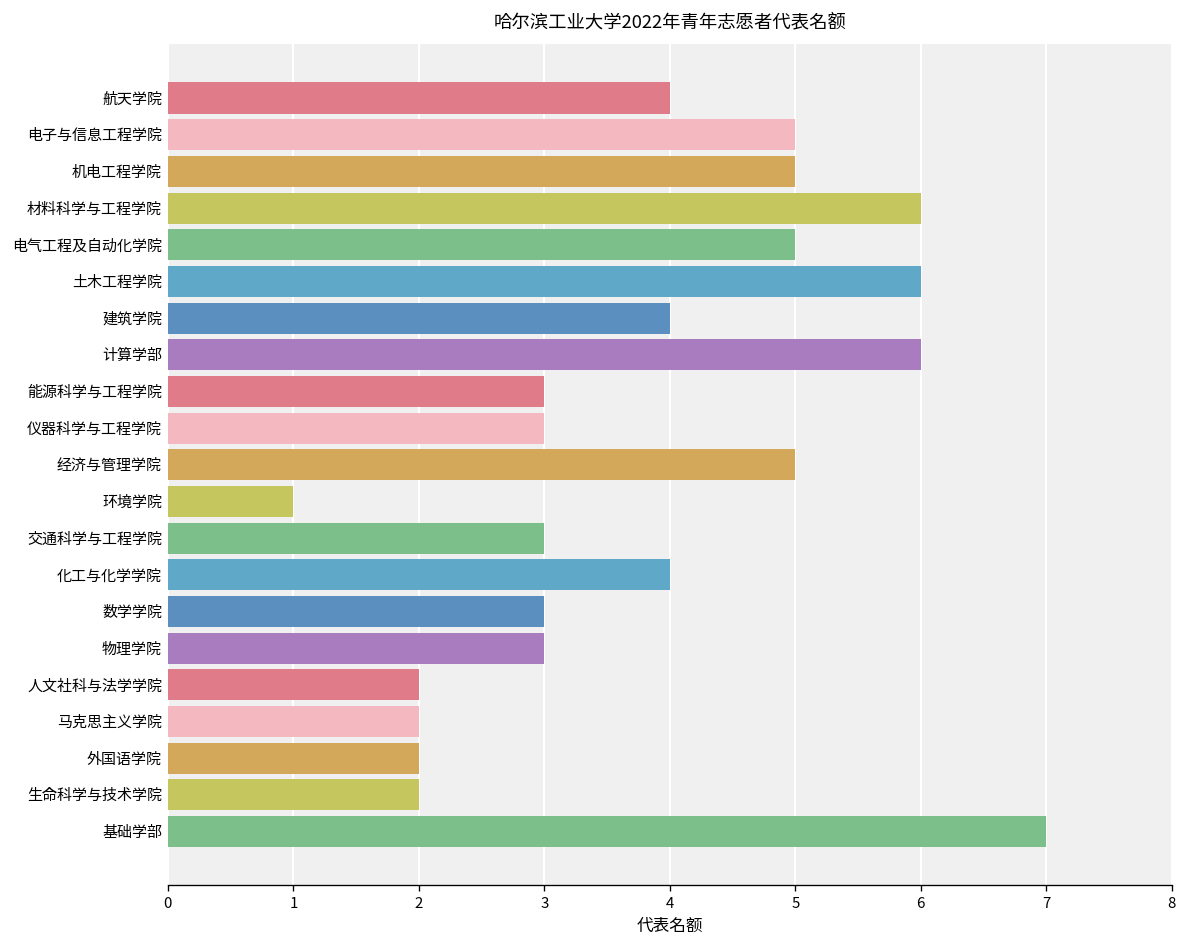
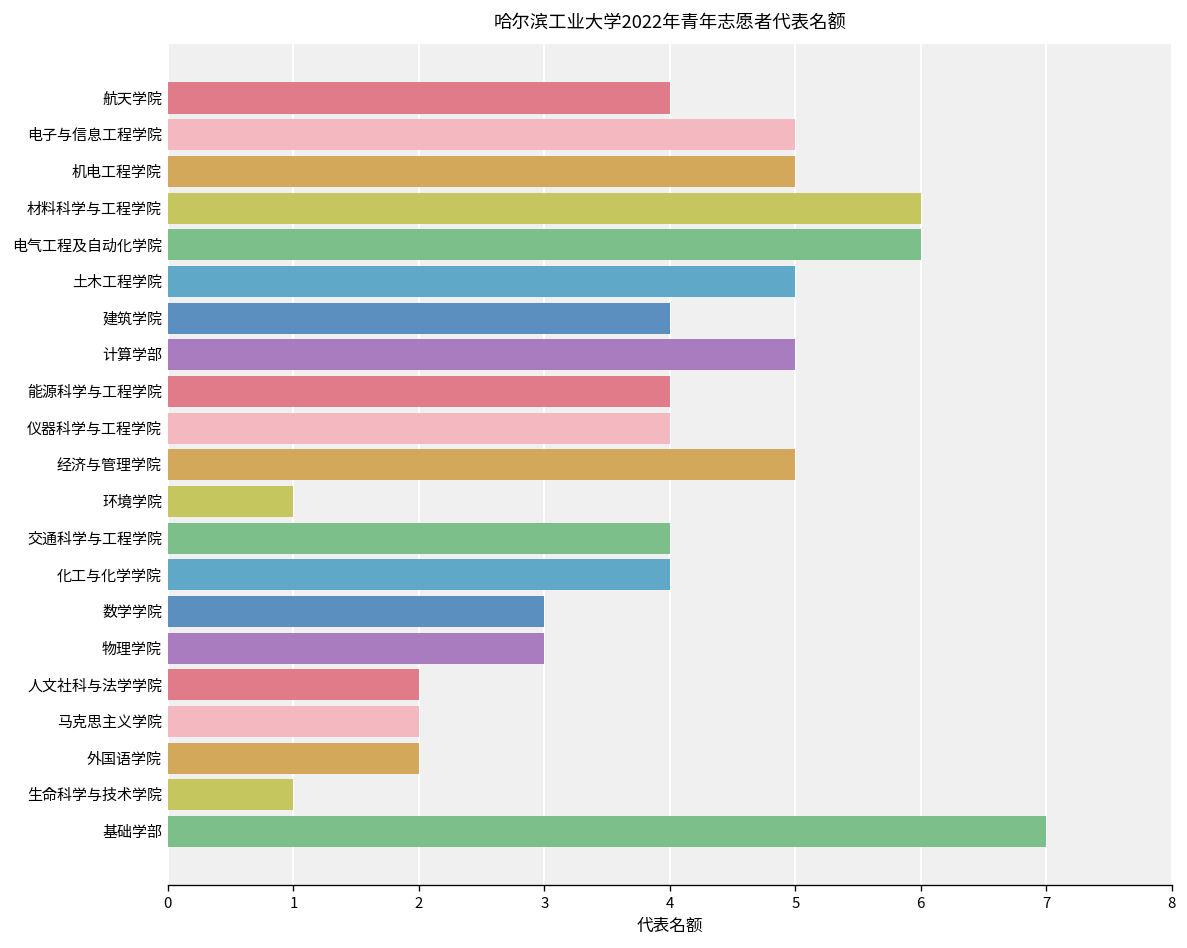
电气工程及自动化学院: 5 -> 6
土木工程学院: 6 -> 5
计算学部: 6 -> 5
能源科学与工程学院: 3 -> 4
仪器科学与工程学院: 3 -> 4
交通科学与工程学院: 3 -> 4
生命科学与技术学院: 2 -> 1
